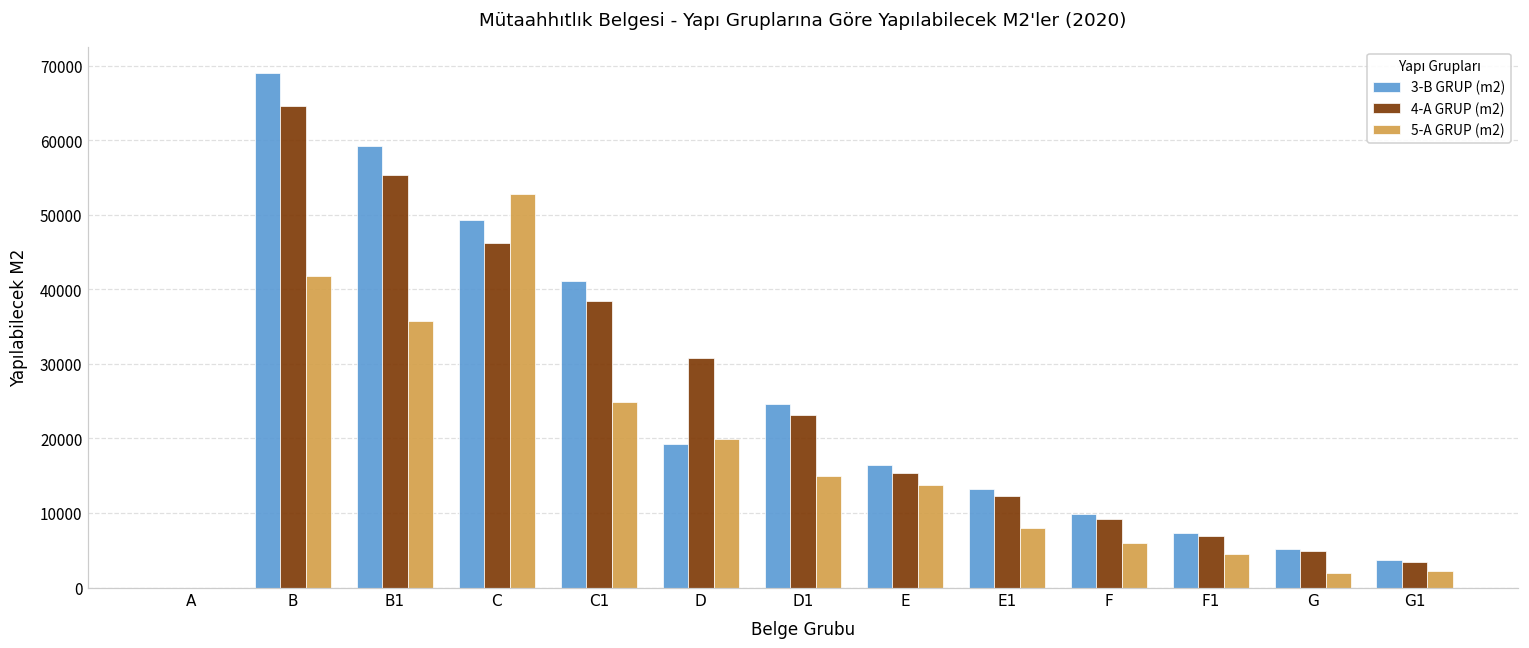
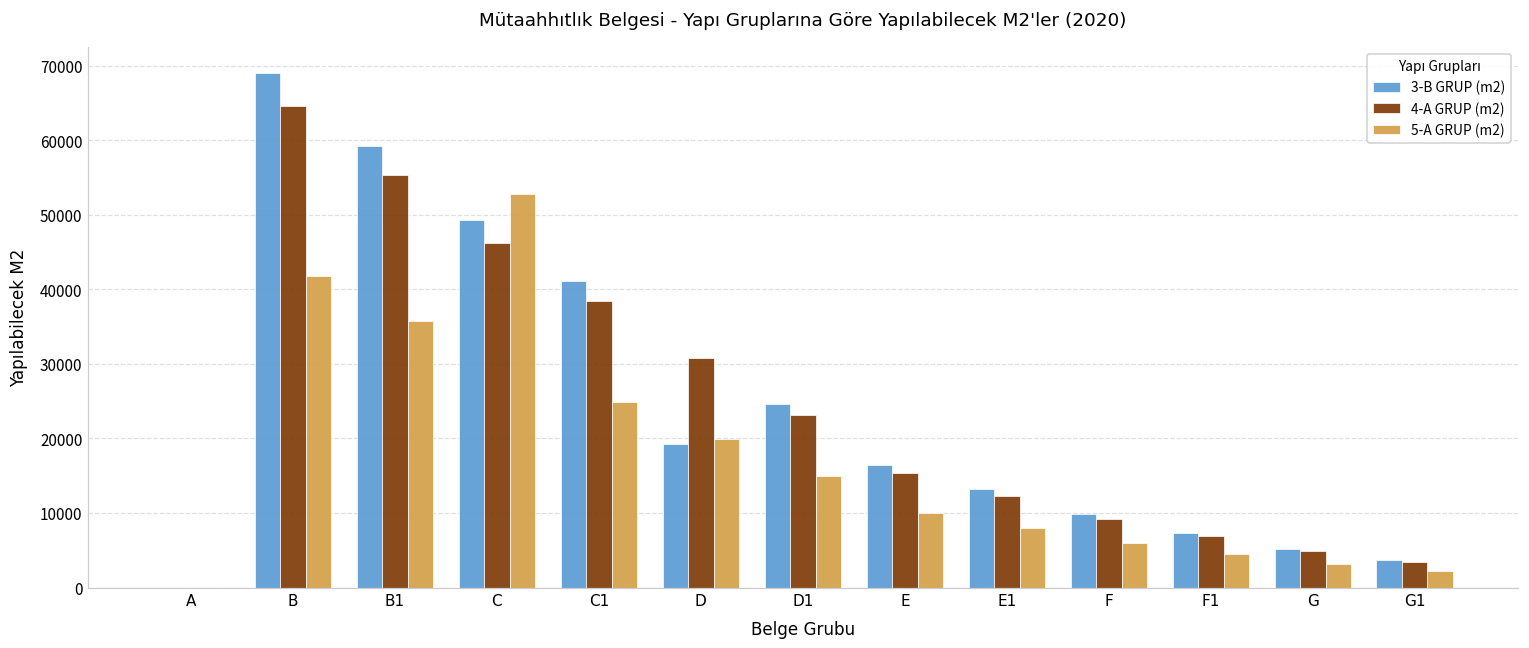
5-A GRUP (m2), E: 14000 -> 10000
5-A GRUP (m2), G: 2000 -> 3000
